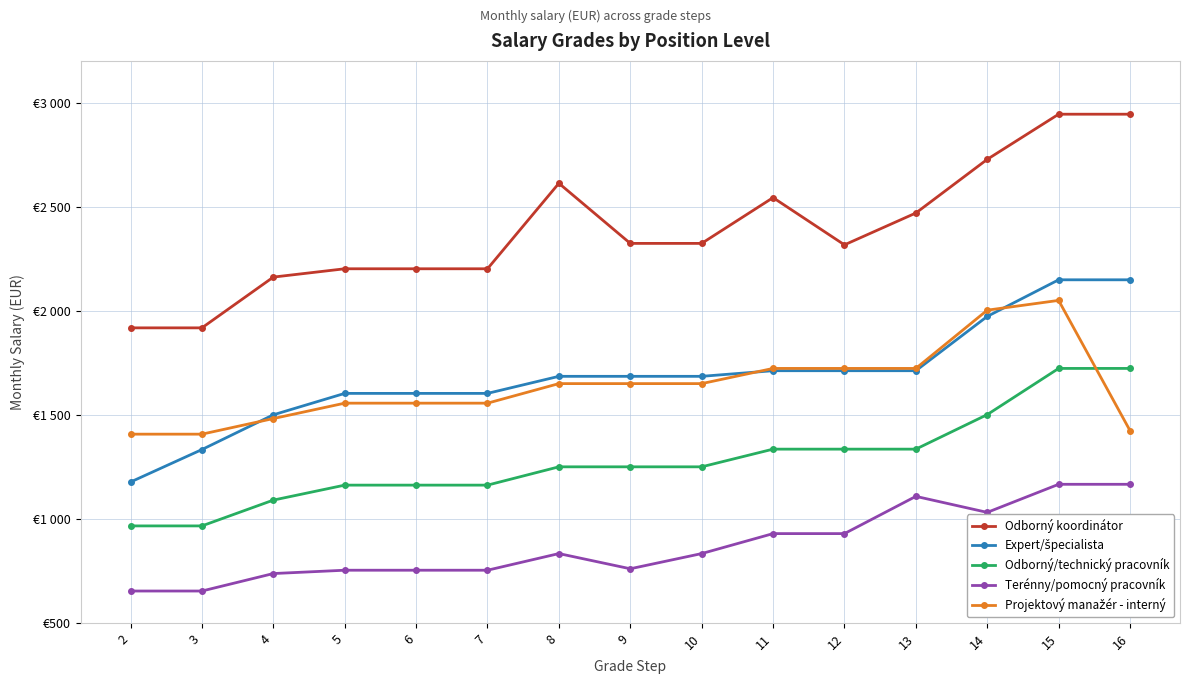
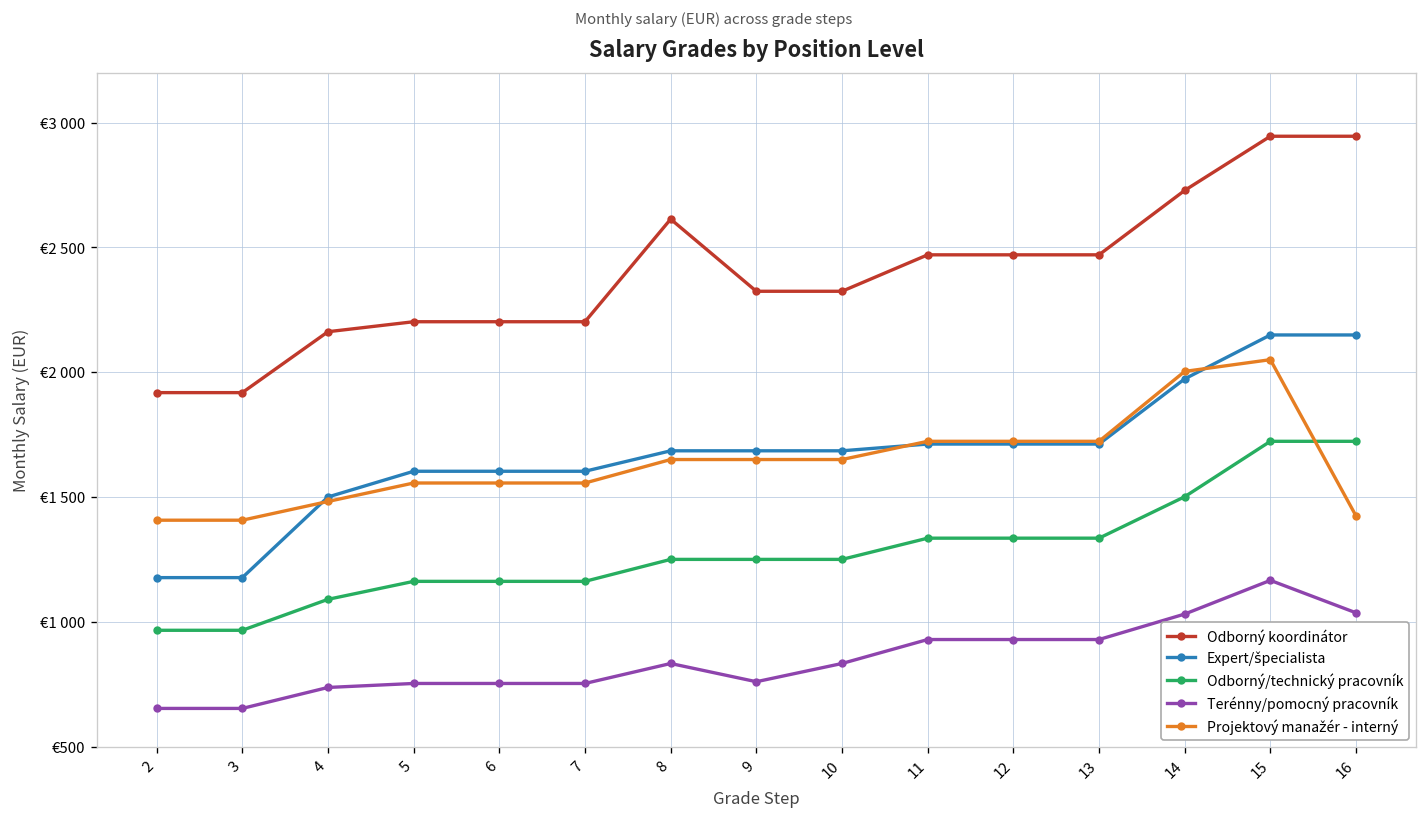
Expert/špecialista, 3: €1330 -> €1180
Odborný koordinátor, 11: €2540 -> €2470
Odborný koordinátor, 12: €2320 -> €2470
Terénny/pomocný pracovník, 13: €1110 -> €930
Terénny/pomocný pracovník, 16: €1170 -> €1040
